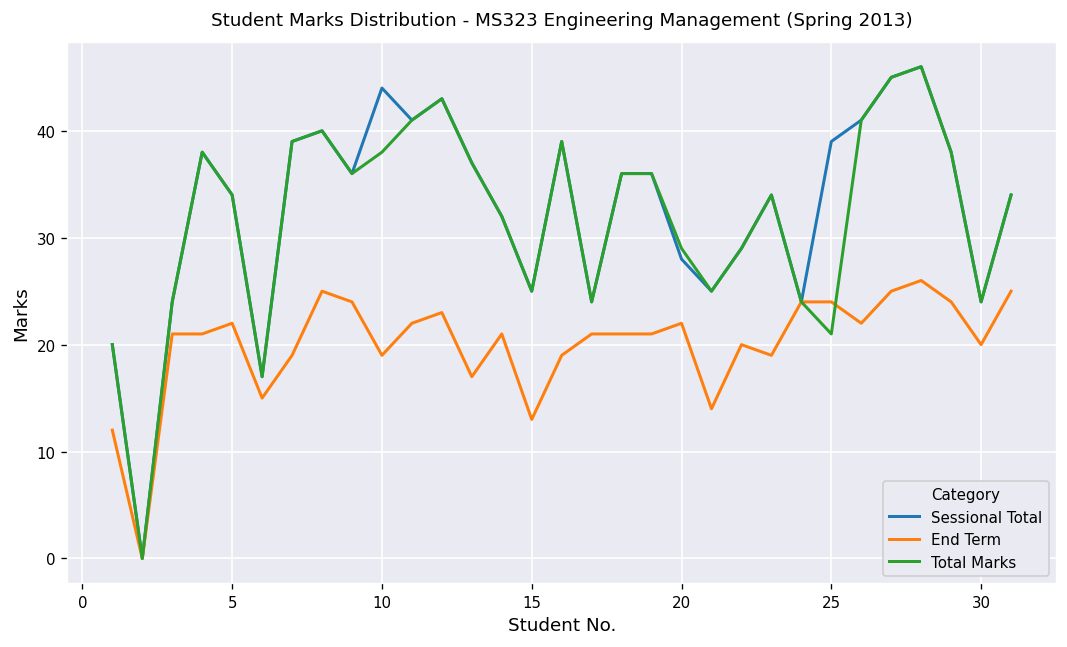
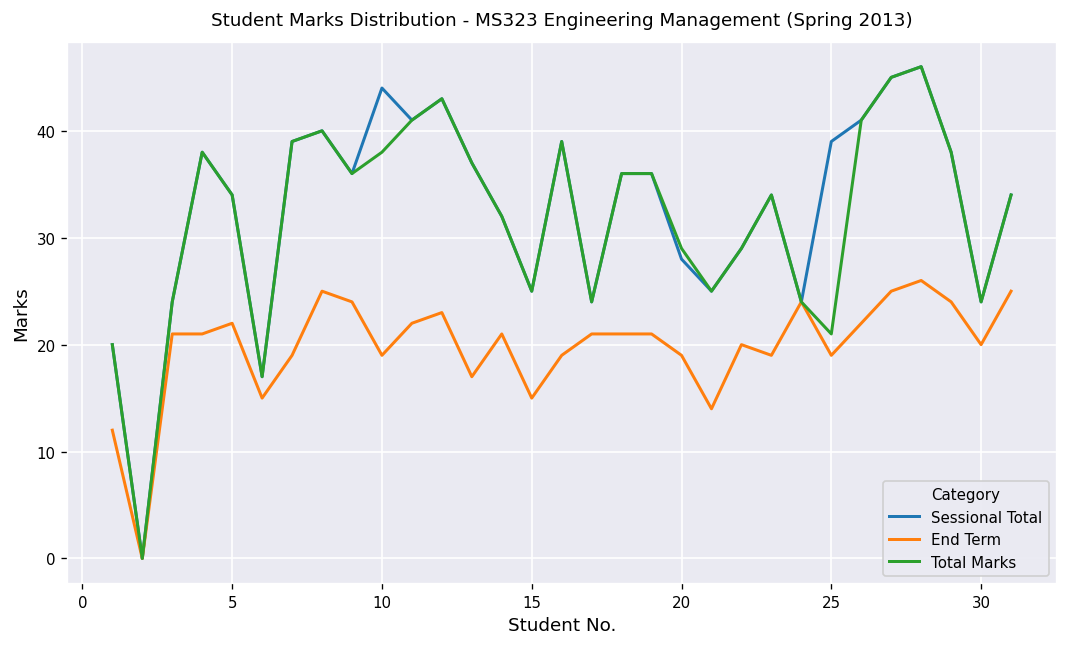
End Term, 15: 13 -> 15
End Term, 20: 22 -> 19
End Term, 25: 24 -> 19
